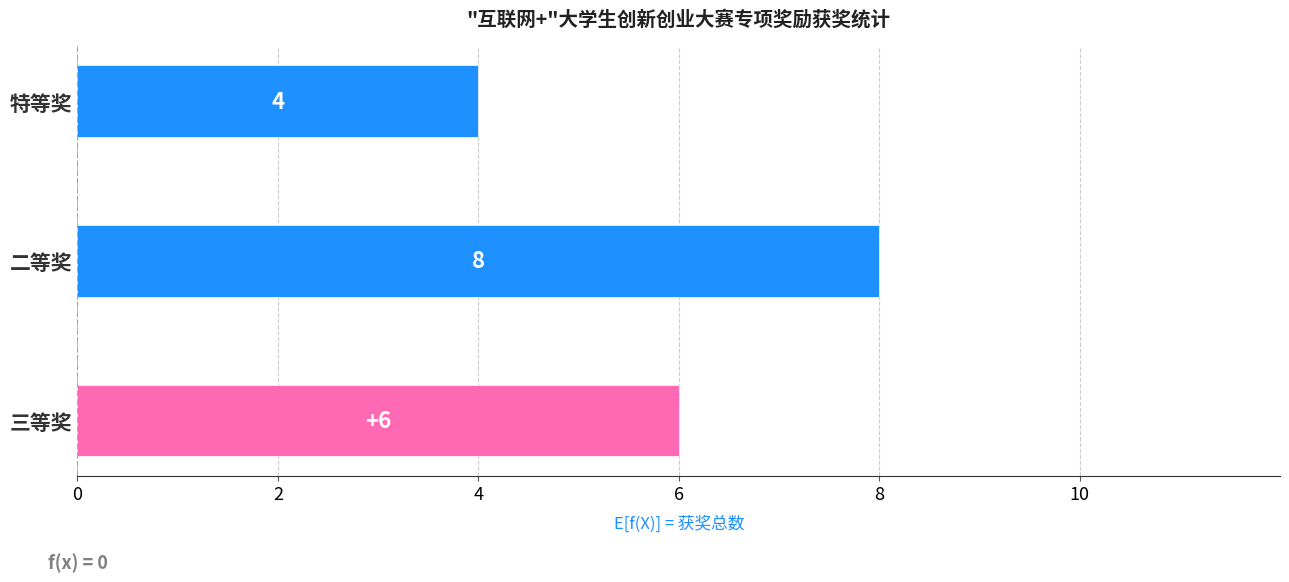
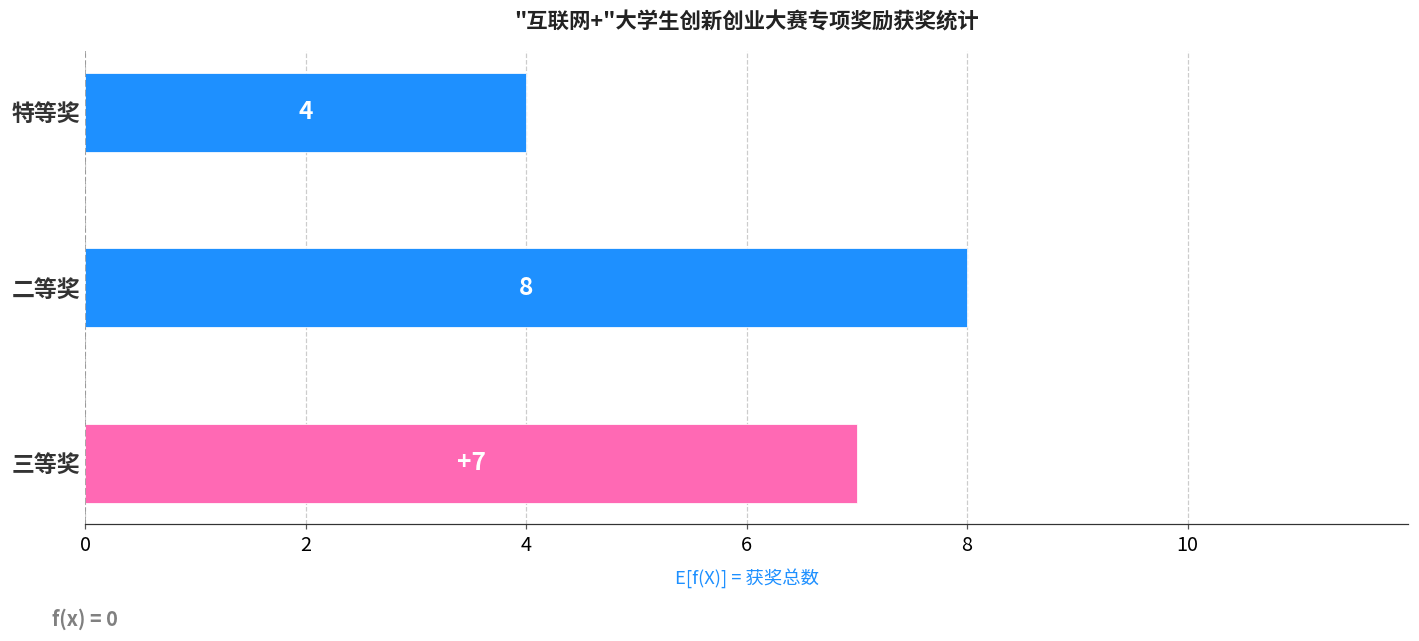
三等奖: +6 -> +7
